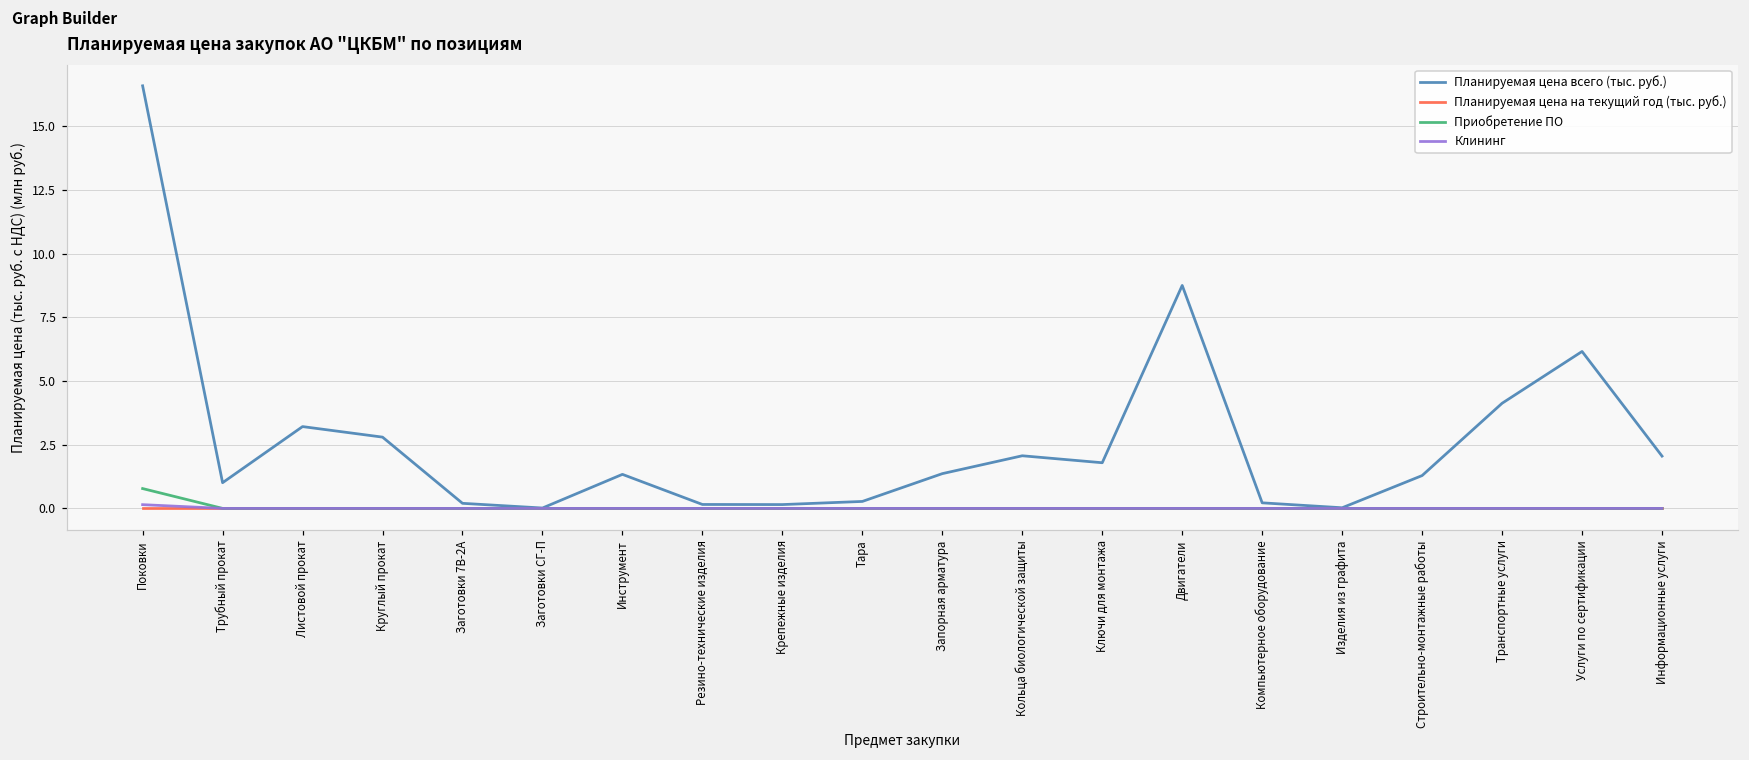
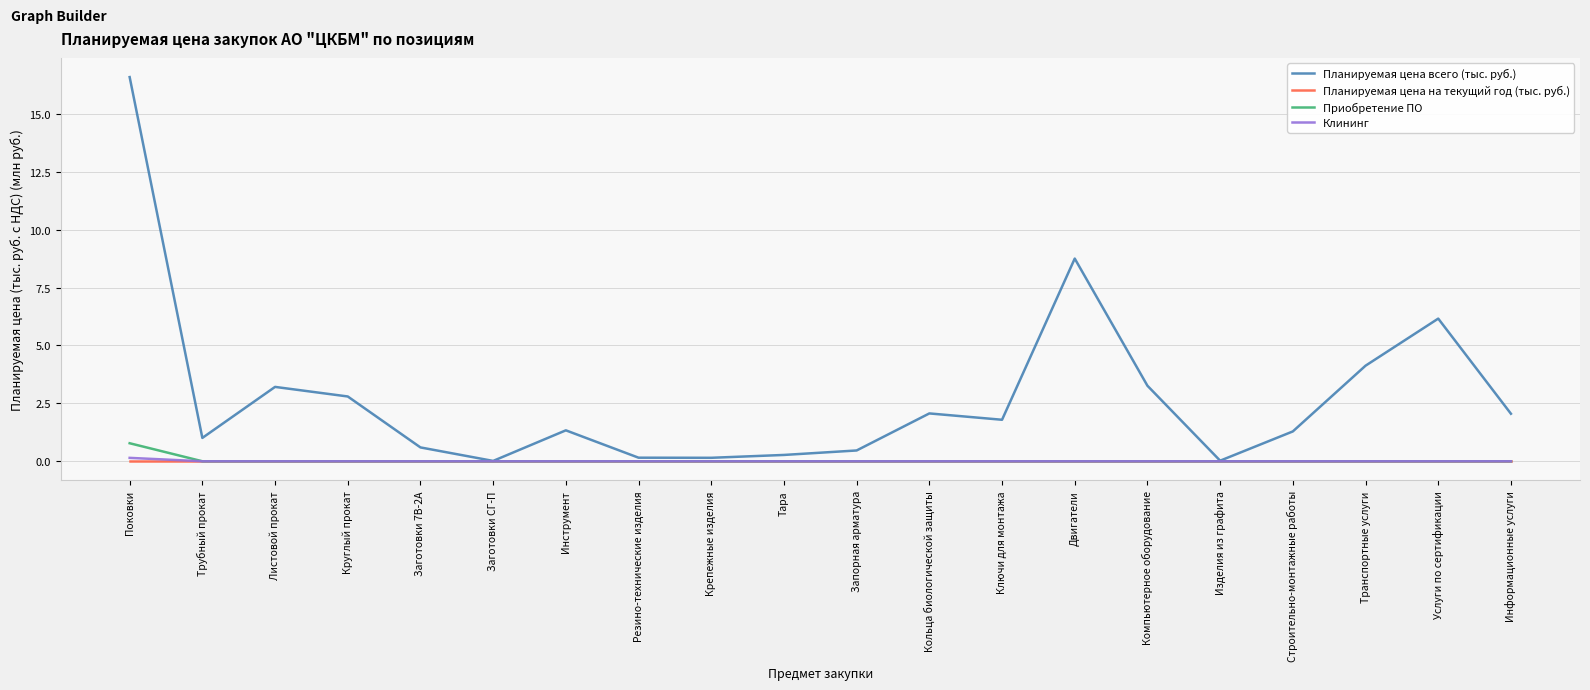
Планируемая цена всего (тыс. руб.), Заготовки 7B-2A: 0.2 -> 0.6
Планируемая цена всего (тыс. руб.), Запорная арматура: 1.4 -> 0.5
Планируемая цена всего (тыс. руб.), Компьютерное оборудование: 0.2 -> 3.3
